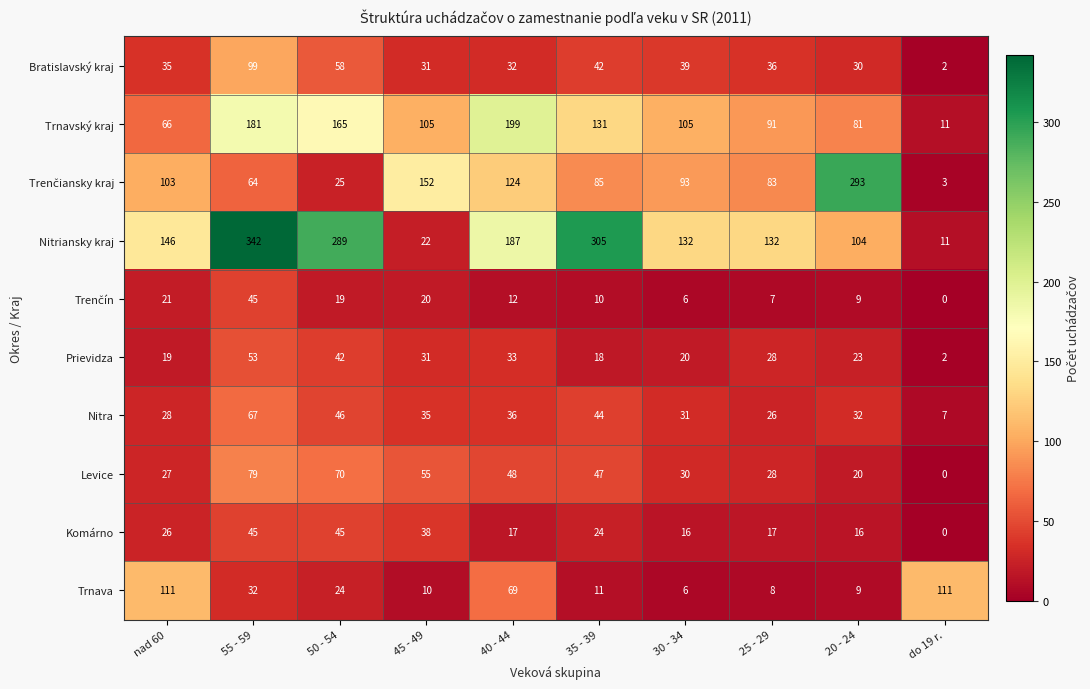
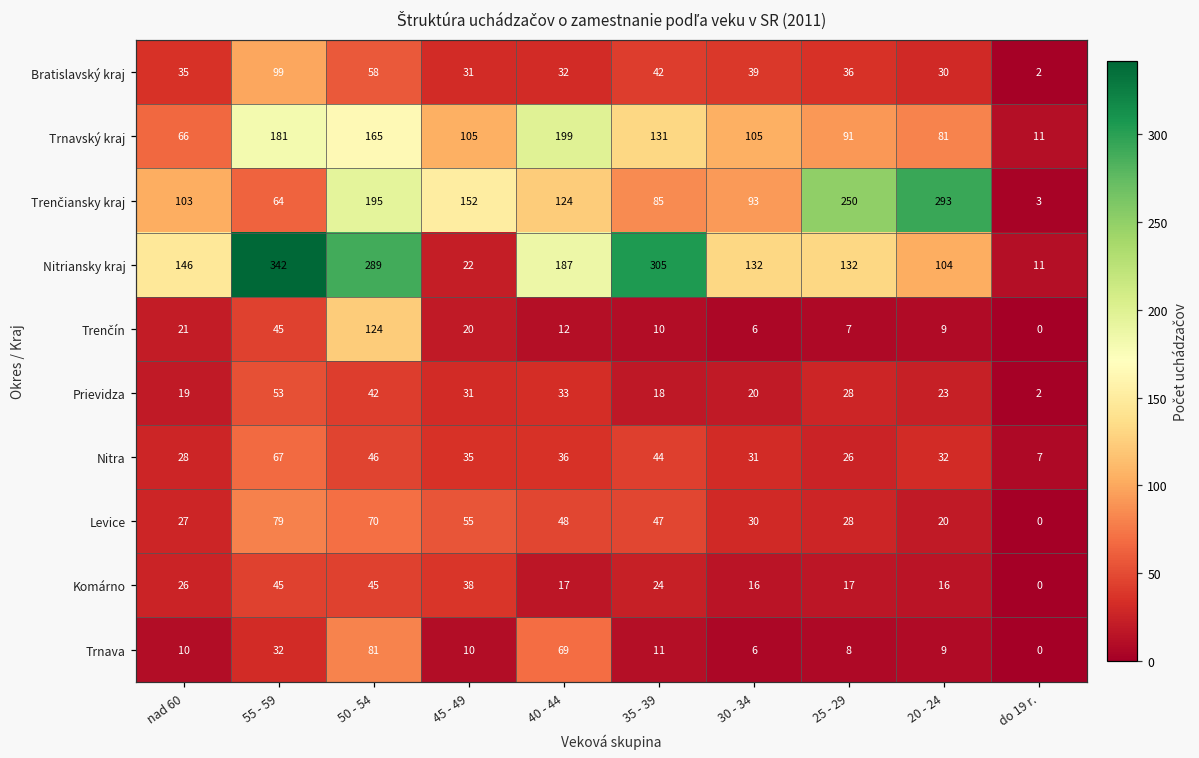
Trenčiansky kraj, 50 - 54: 25 -> 195
Trenčiansky kraj, 25 - 29: 83 -> 250
Trenčín, 50 - 54: 19 -> 124
Trnava, nad 60: 111 -> 10
Trnava, 50 - 54: 24 -> 81
Trnava, do 19 r.: 111 -> 0
